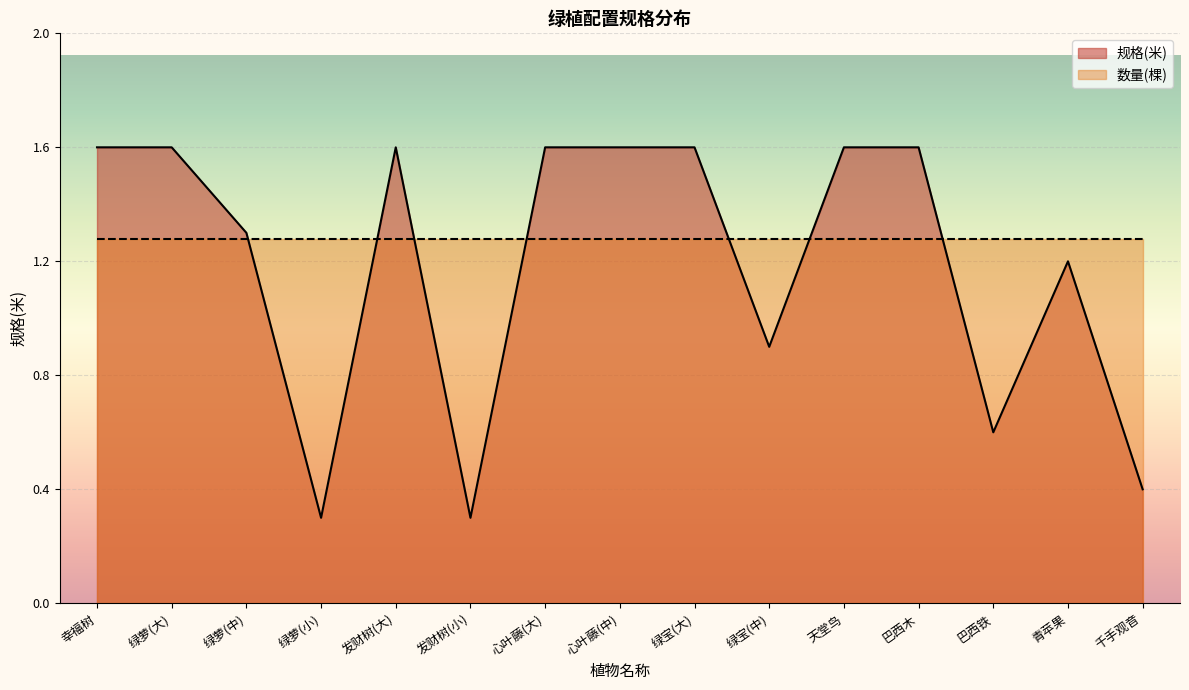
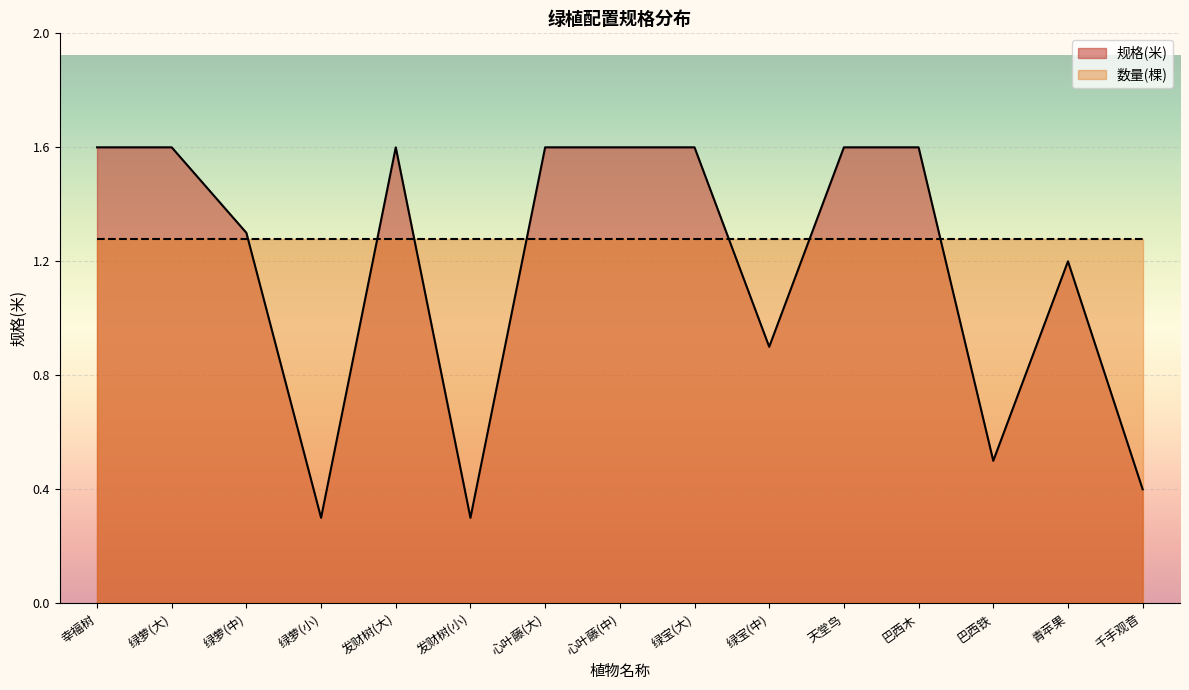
规格(米), 巴西铁: 0.6 -> 0.5
